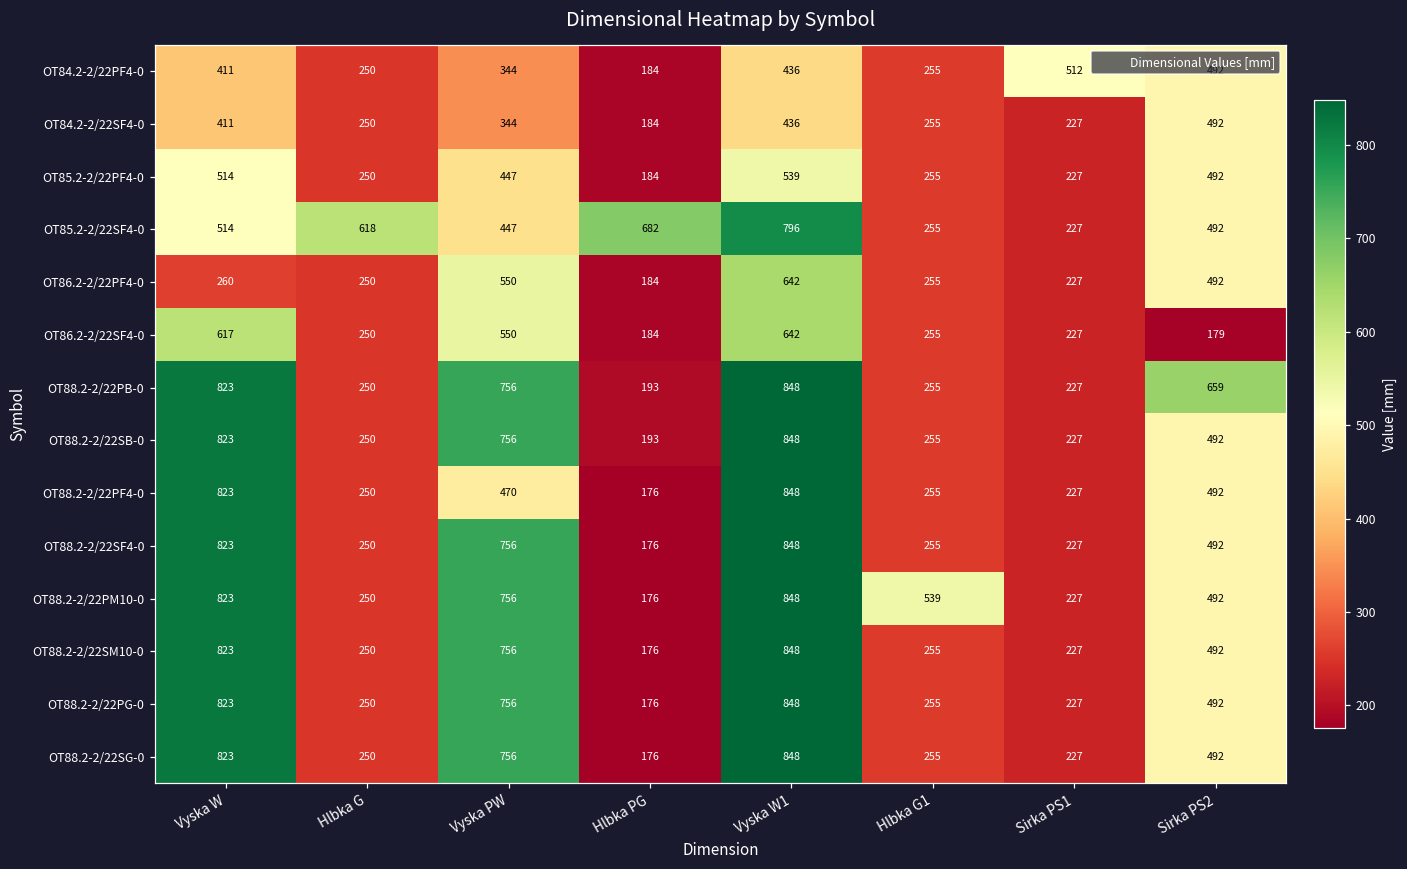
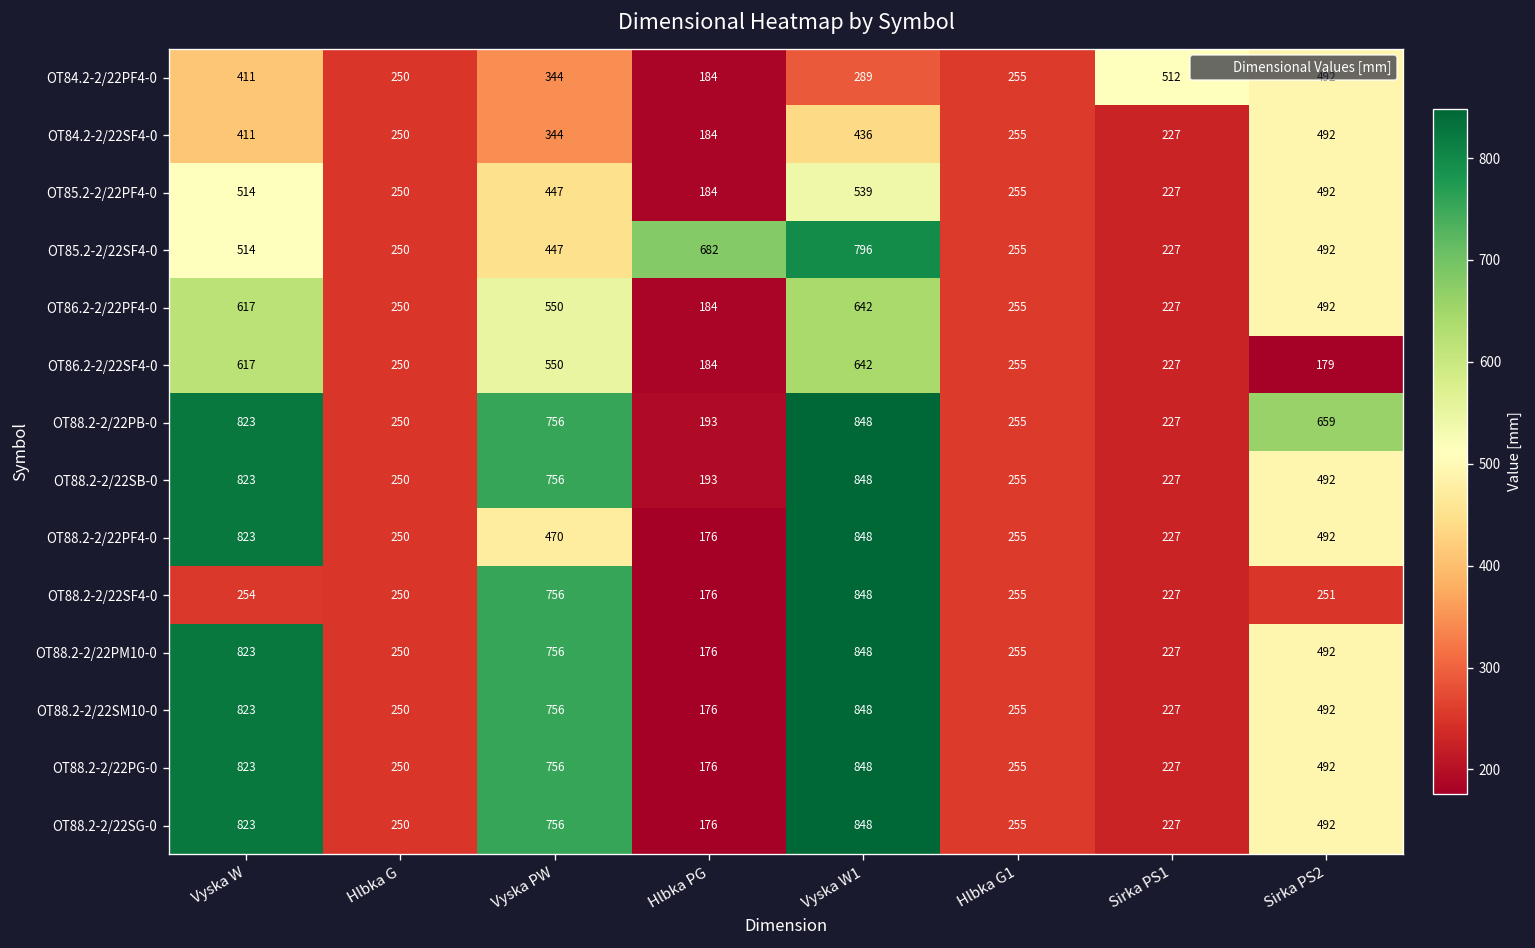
OT84.2-2/22PF4-0, Vyska W1: 436 -> 289
OT85.2-2/22SF4-0, Hlbka G: 618 -> 250
OT86.2-2/22PF4-0, Vyska W: 260 -> 617
OT88.2-2/22SF4-0, Vyska W: 823 -> 254
OT88.2-2/22SF4-0, Sirka PS2: 492 -> 251
OT88.2-2/22PM10-0, Hlbka G1: 539 -> 255
